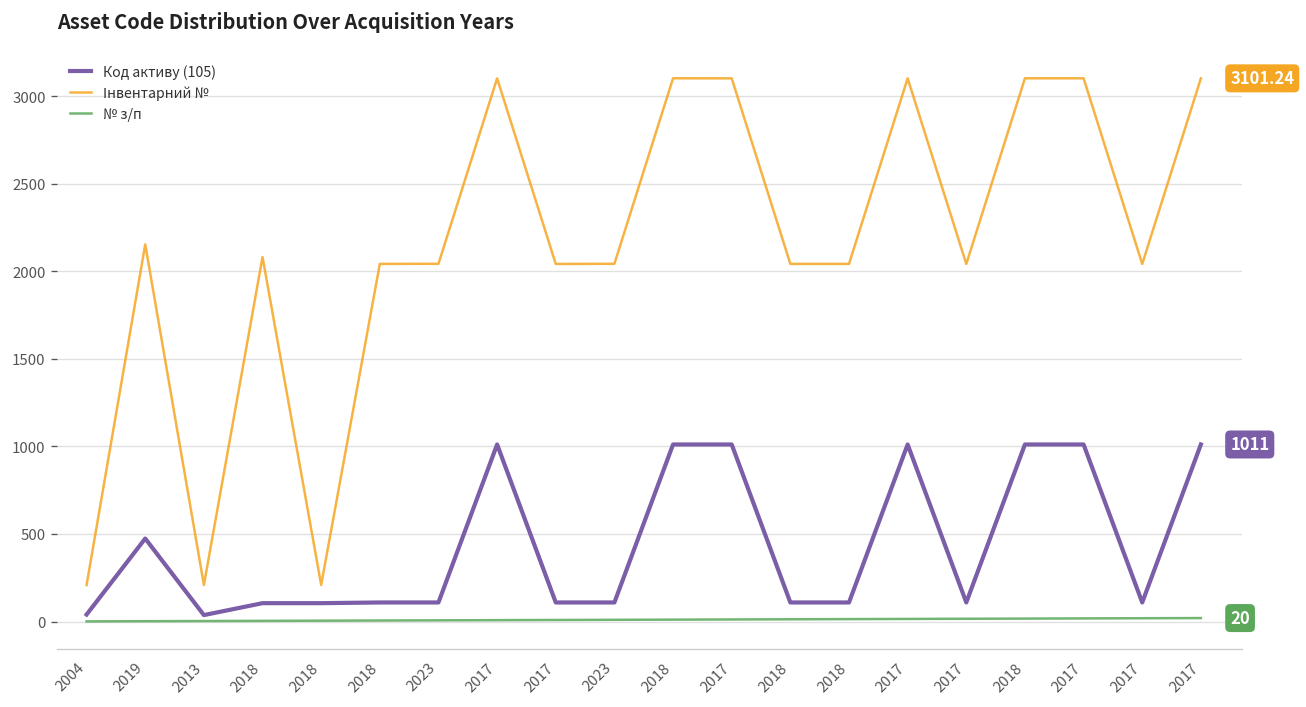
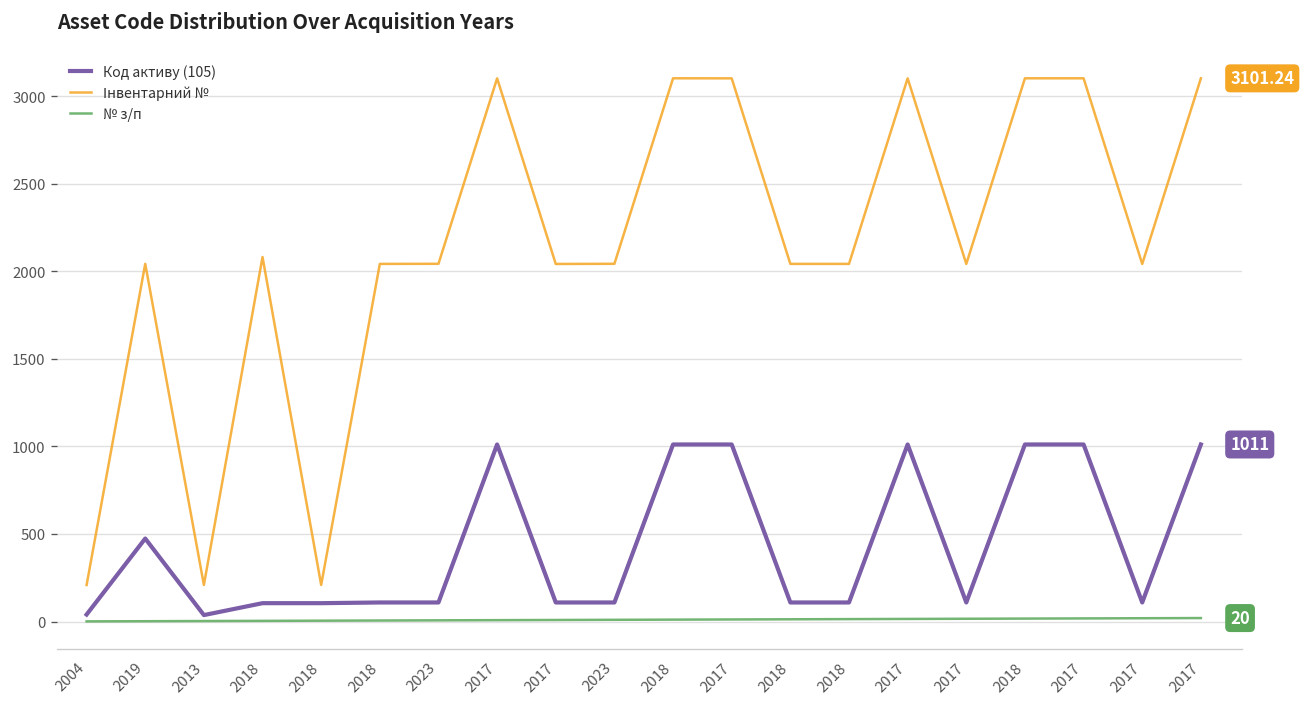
Інвентарний №, 2019: 2150 -> 2040
